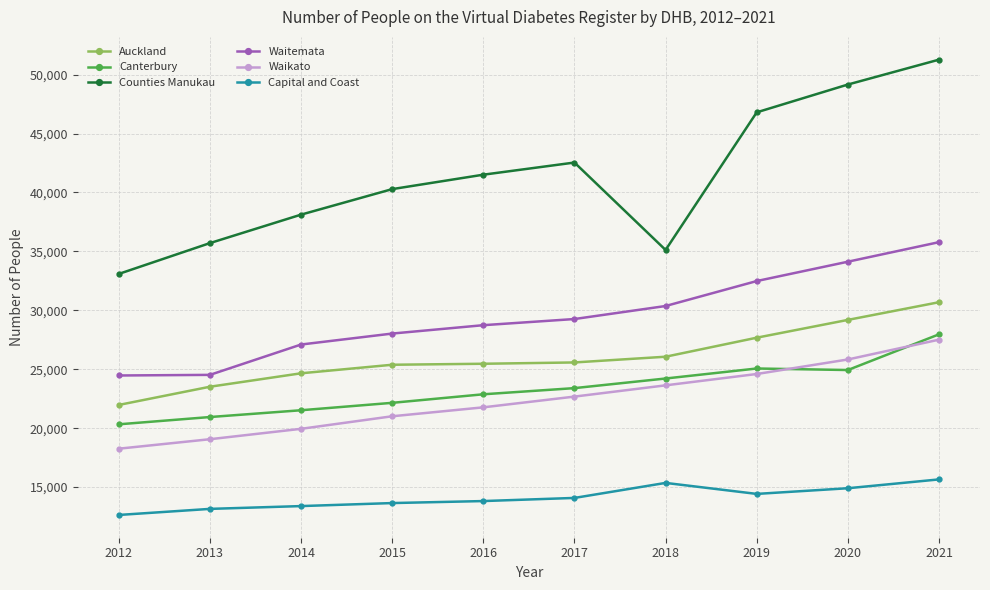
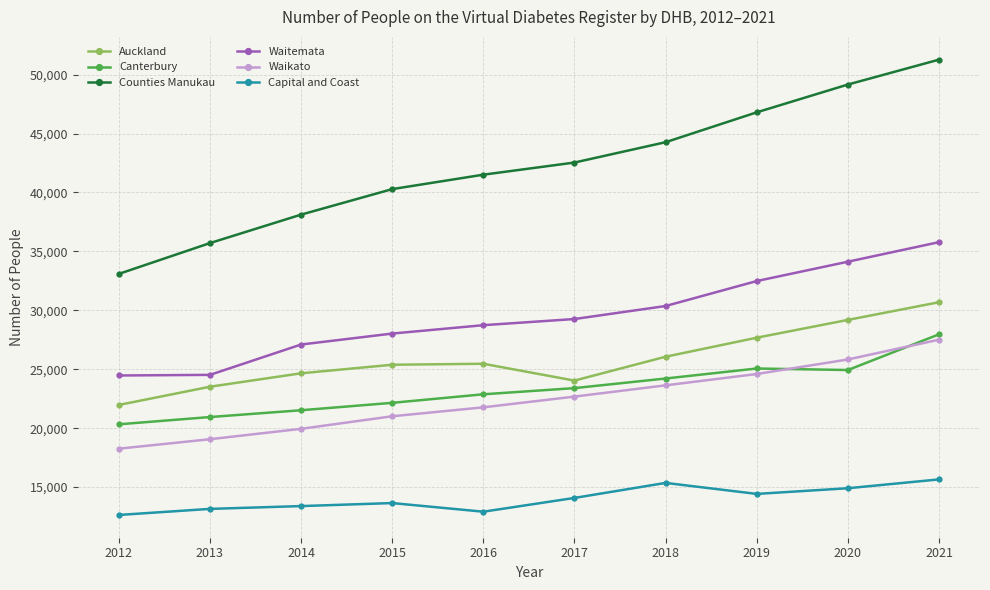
Capital and Coast, 2016: 13,800 -> 12,900
Auckland, 2017: 25,600 -> 24,000
Counties Manukau, 2018: 35,100 -> 44,300
